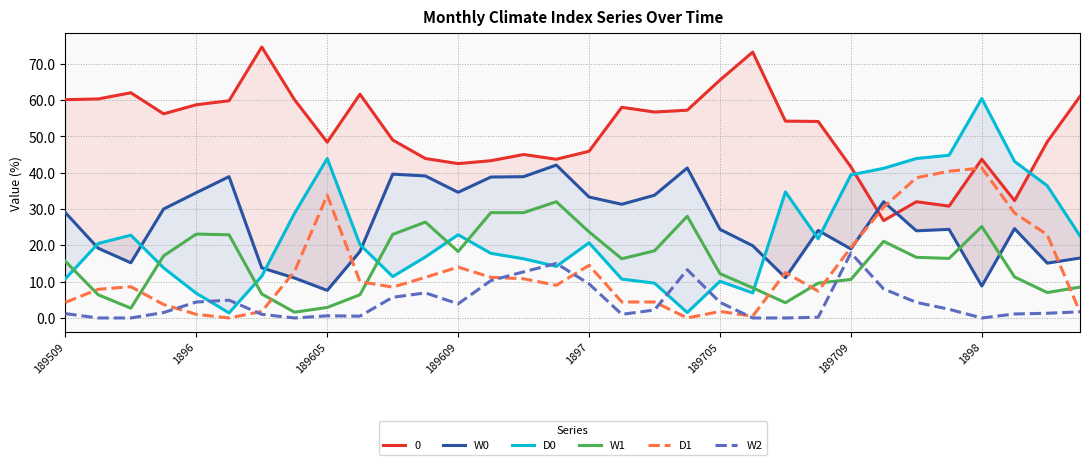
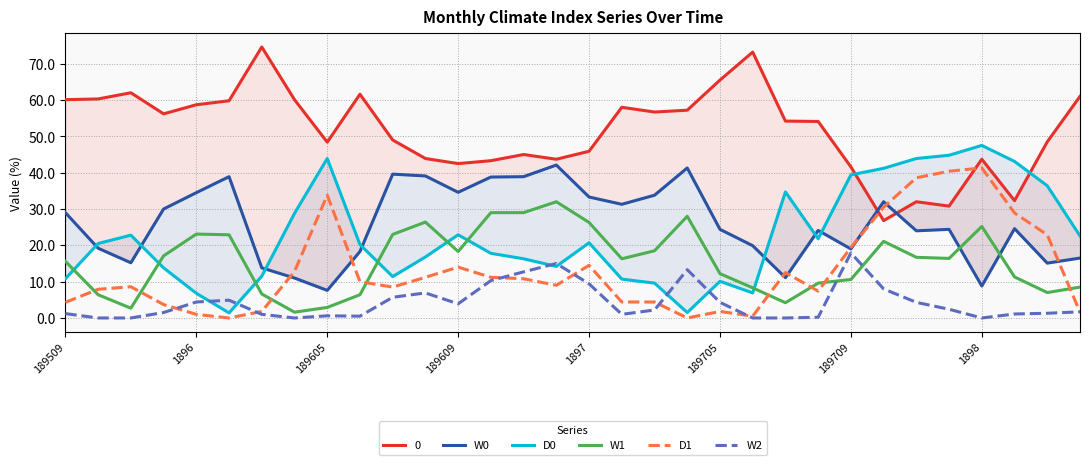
W1, 1897: 24 -> 26
D0, 1898: 60 -> 48
